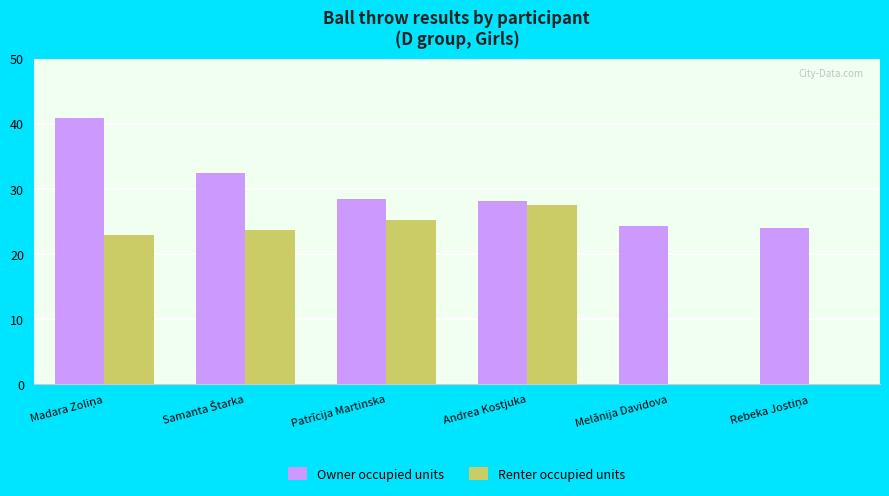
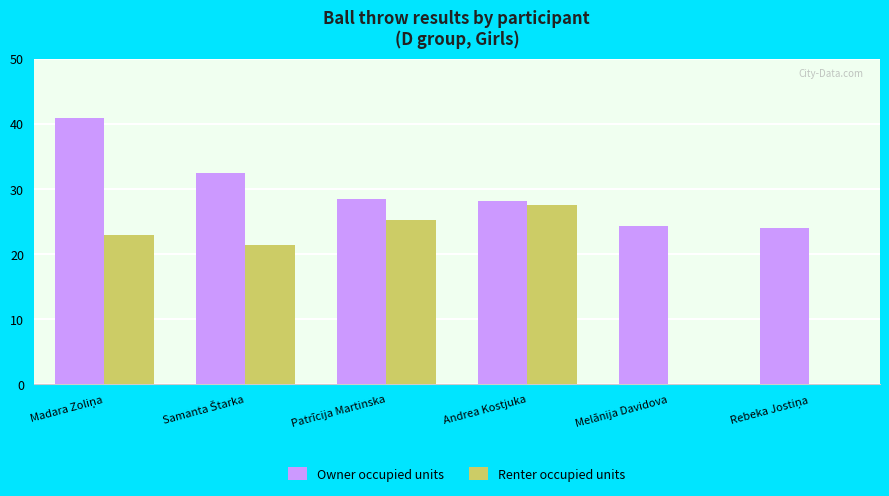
Renter occupied units, Samanta Štarka: 24 -> 21
